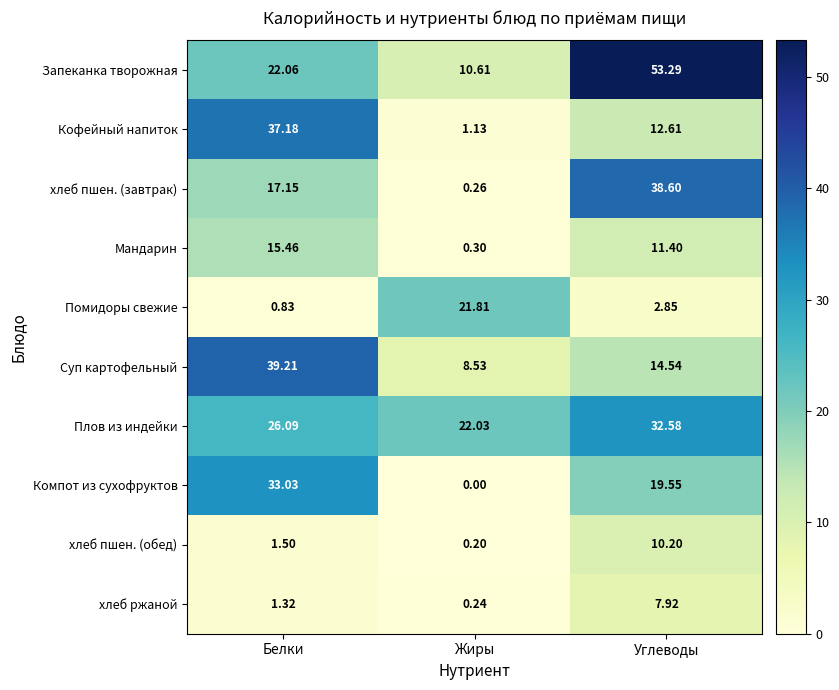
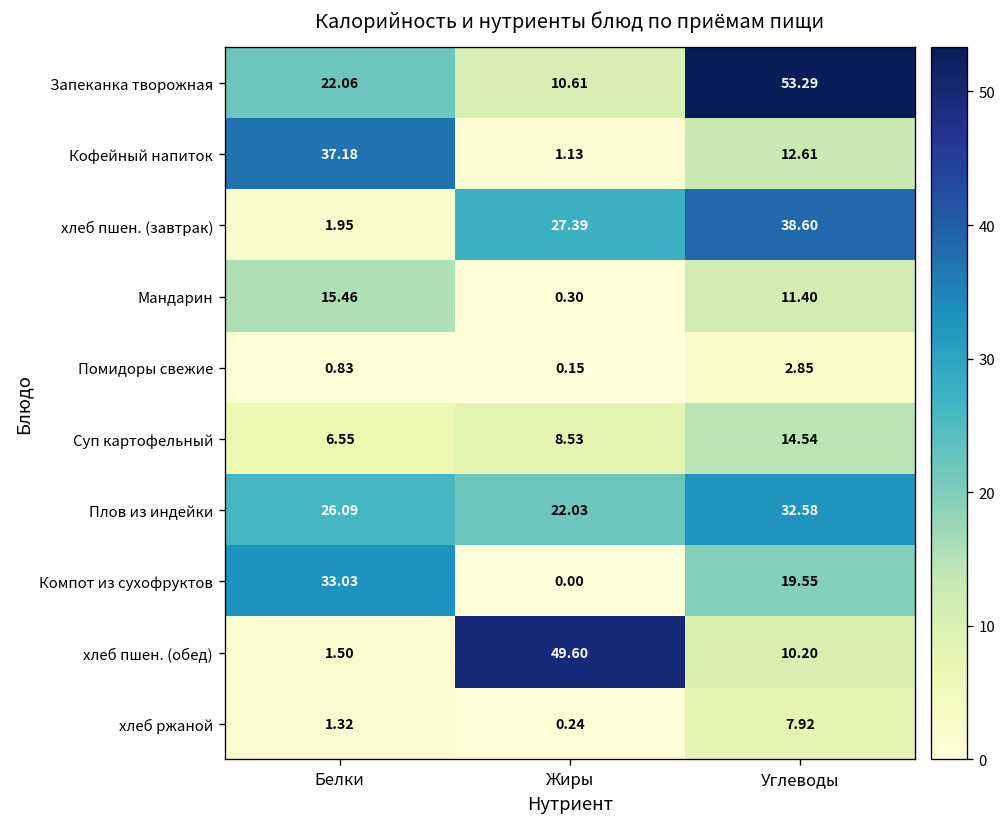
хлеб пшен. (завтрак), Белки: 17.15 -> 1.95
хлеб пшен. (завтрак), Жиры: 0.26 -> 27.39
Помидоры свежие, Жиры: 21.81 -> 0.15
Суп картофельный, Белки: 39.21 -> 6.55
хлеб пшен. (обед), Жиры: 0.20 -> 49.60
